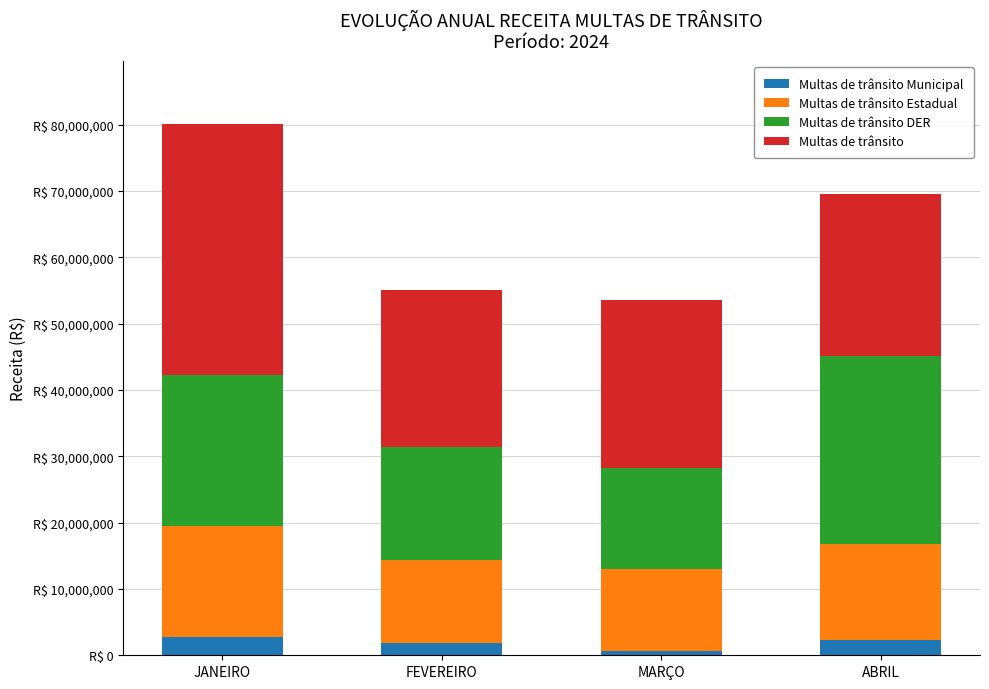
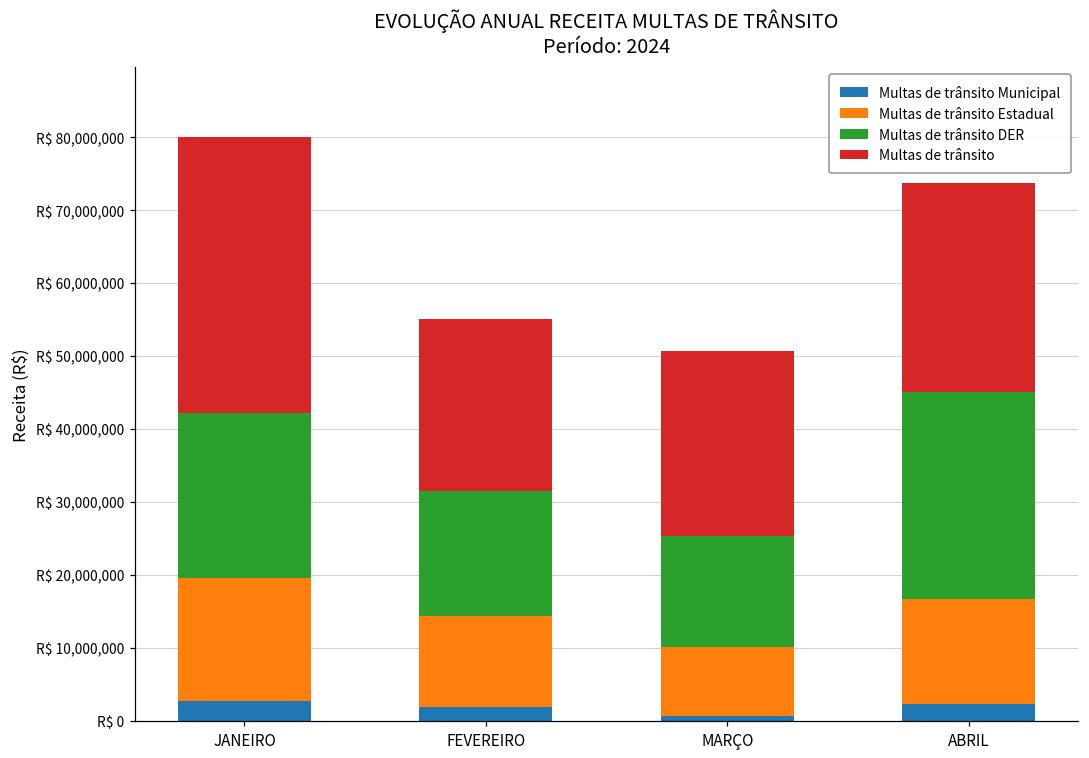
Multas de trânsito Estadual, MARÇO: R$ 12,000,000 -> R$ 9,000,000
Multas de trânsito, ABRIL: R$ 25,000,000 -> R$ 29,000,000
